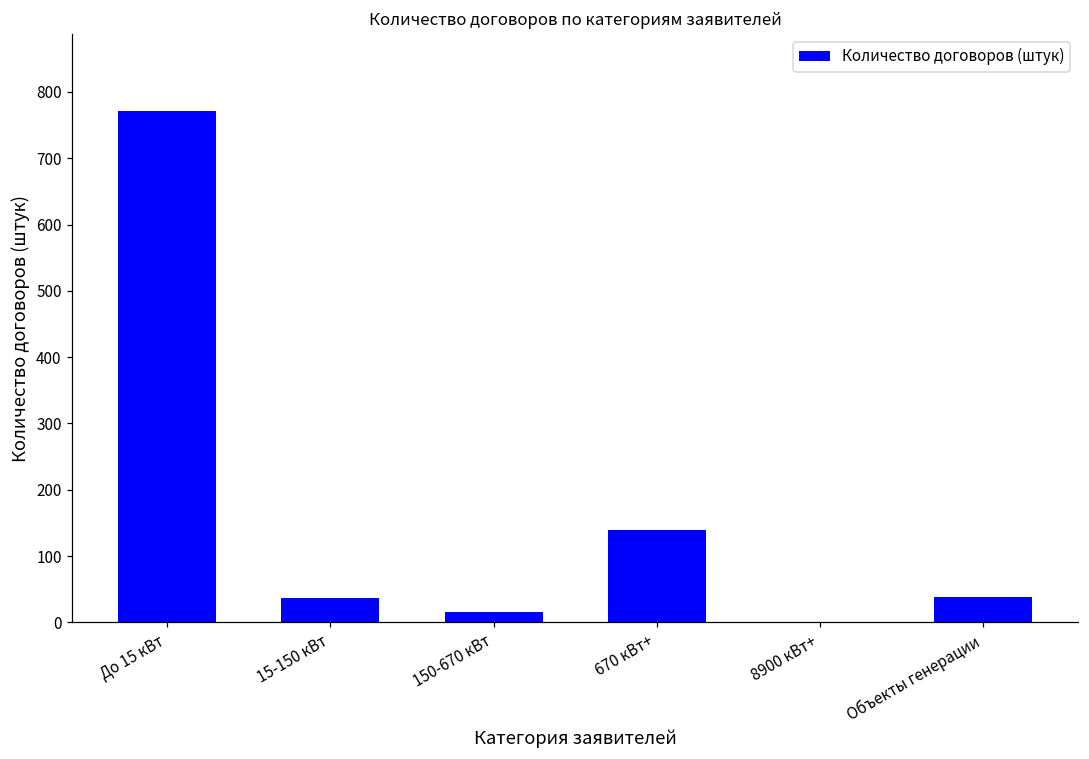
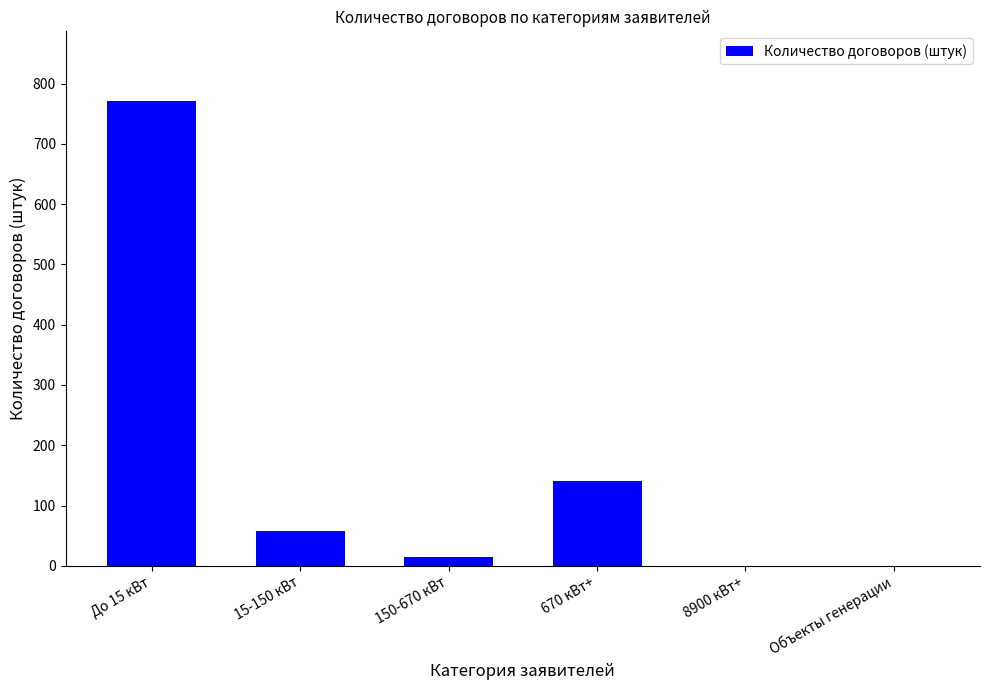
15-150 кВт: 40 -> 60
Объекты генерации: 40 -> 0
